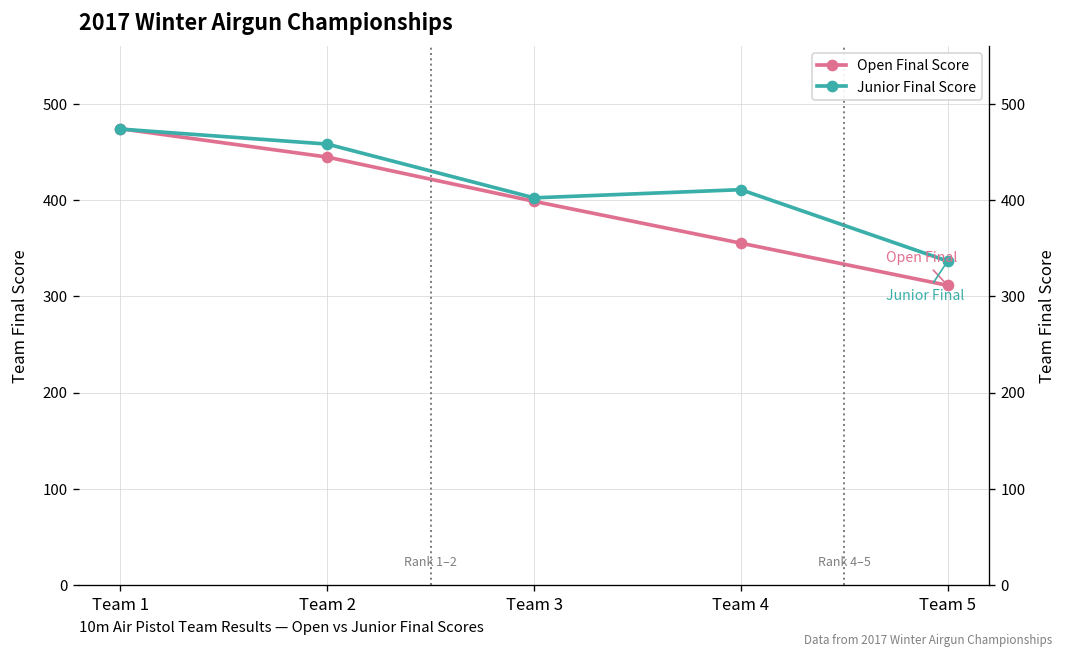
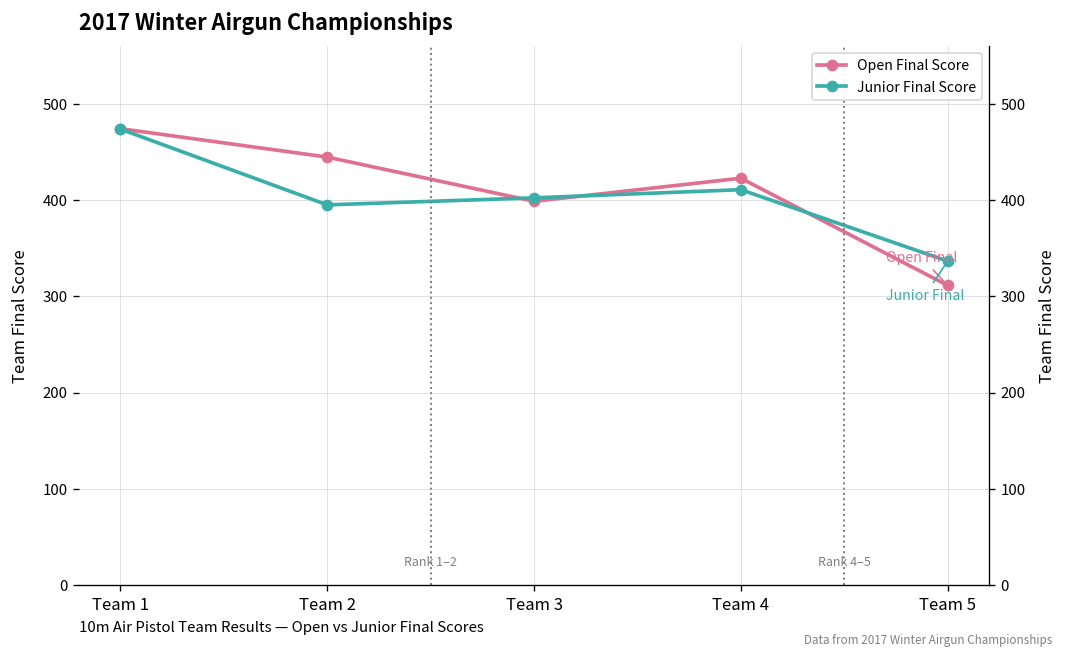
Junior Final Score, Team 2: 460 -> 400
Open Final Score, Team 4: 360 -> 420
